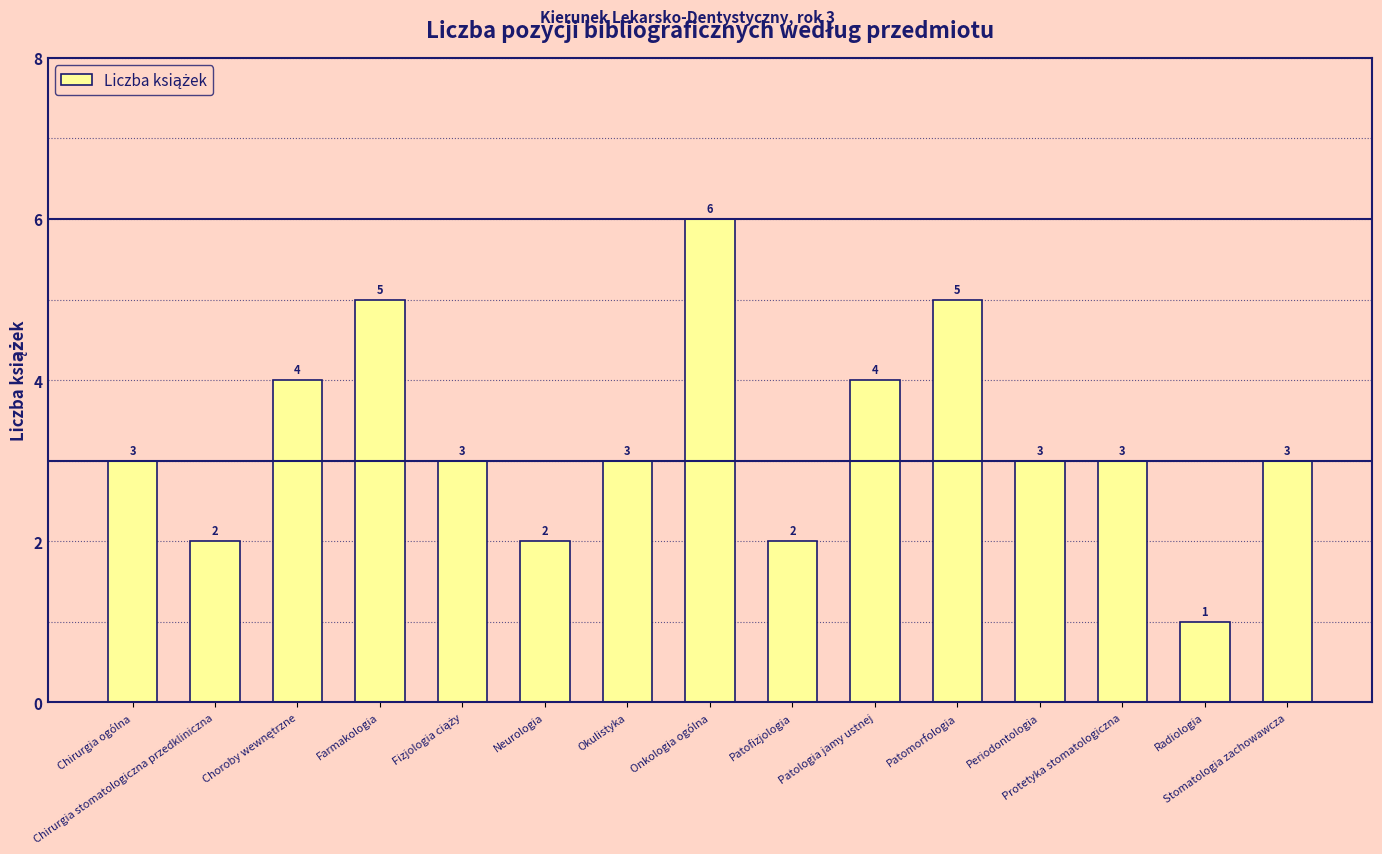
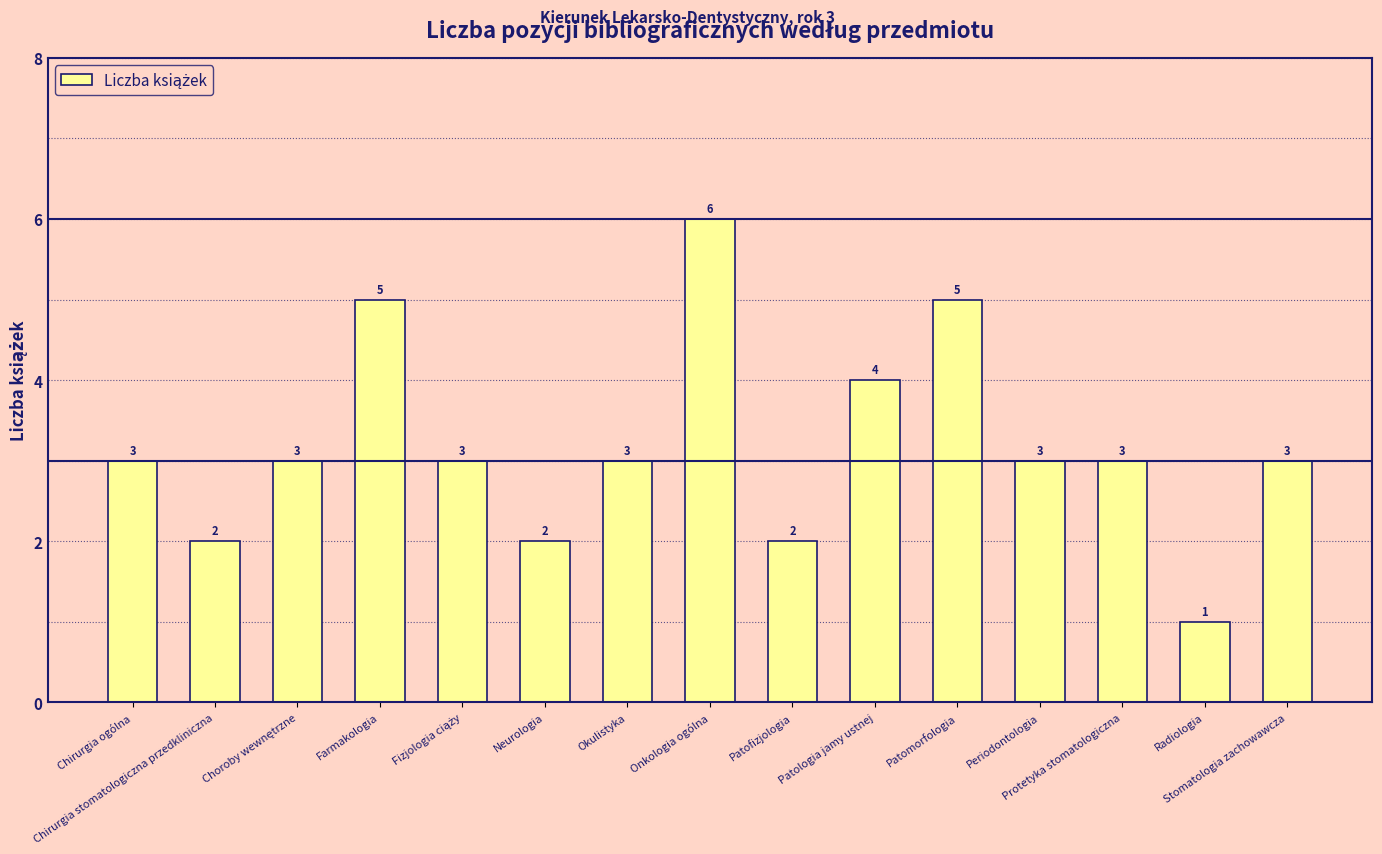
Choroby wewnętrzne: 4 -> 3
